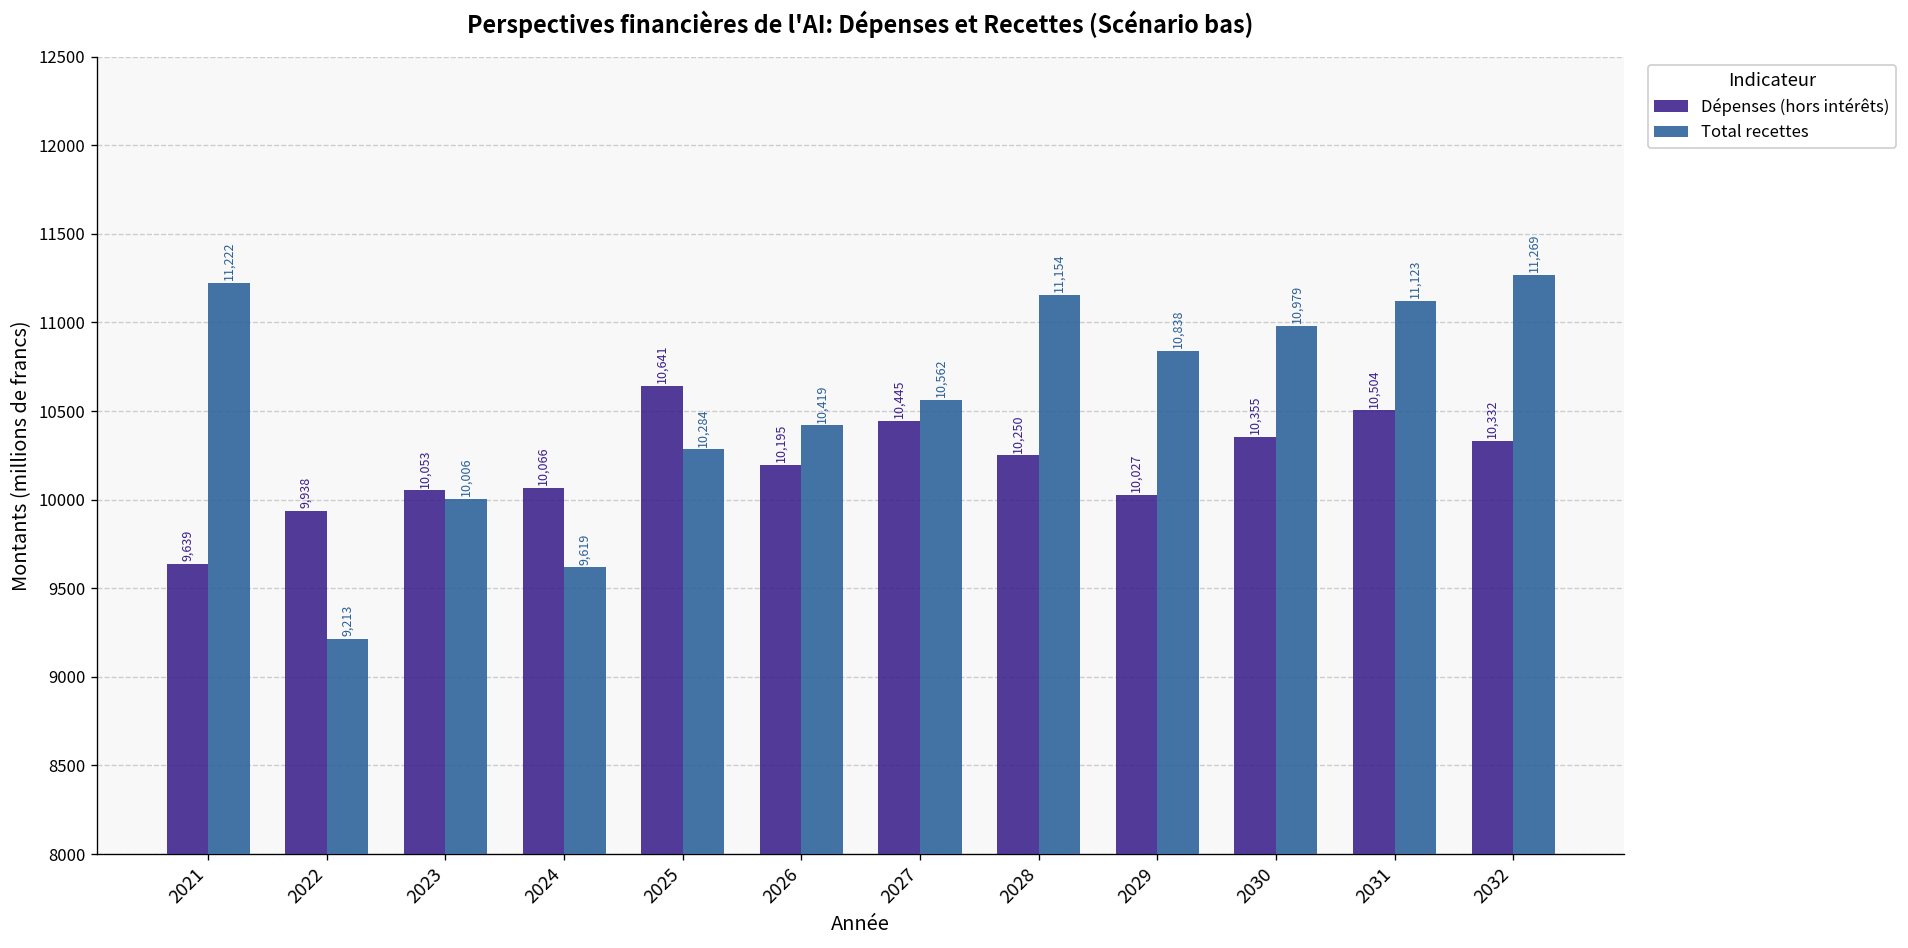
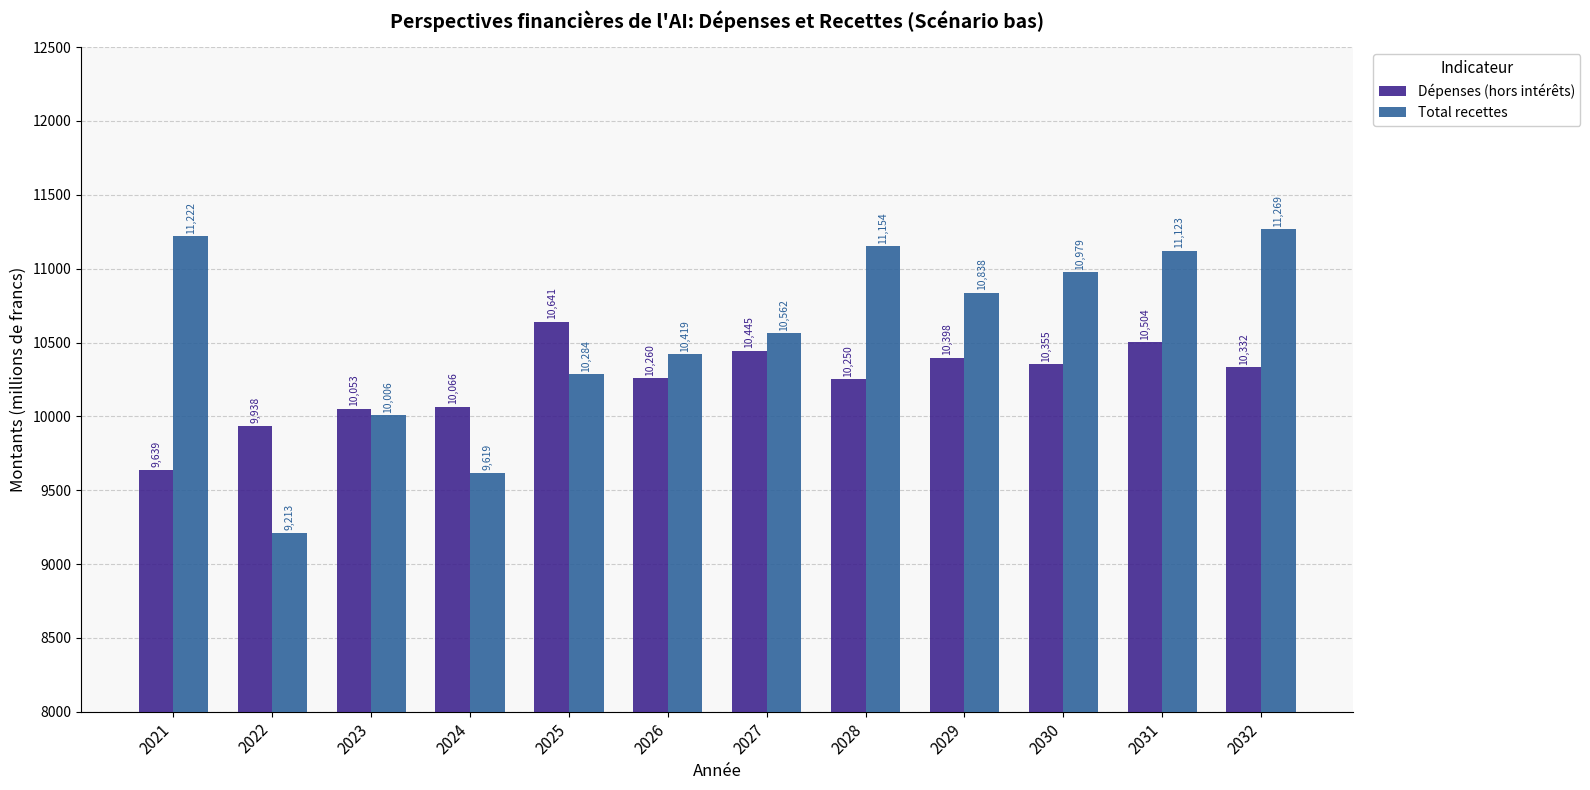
Dépenses (hors intérêts), 2026: 10,195 -> 10,260
Dépenses (hors intérêts), 2029: 10,027 -> 10,398
